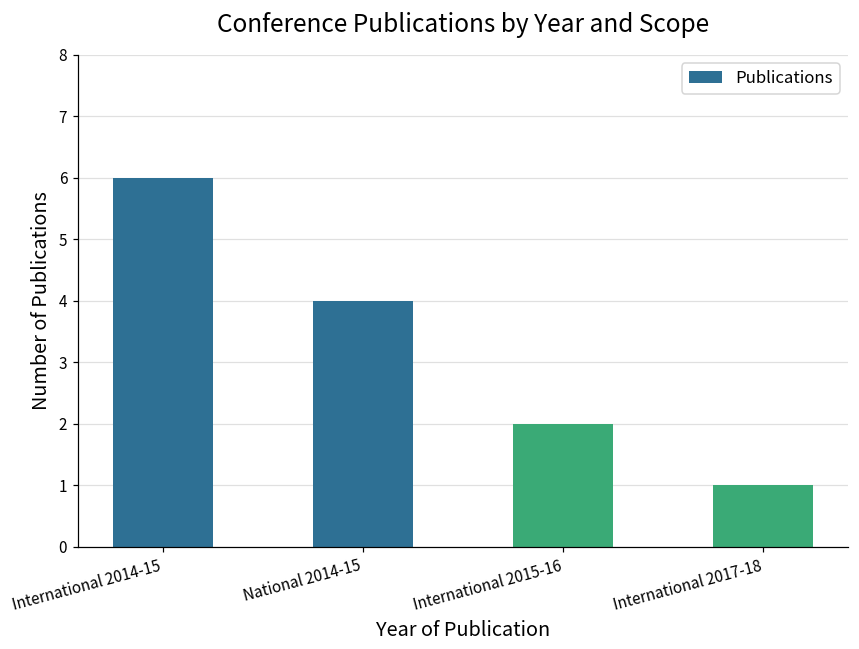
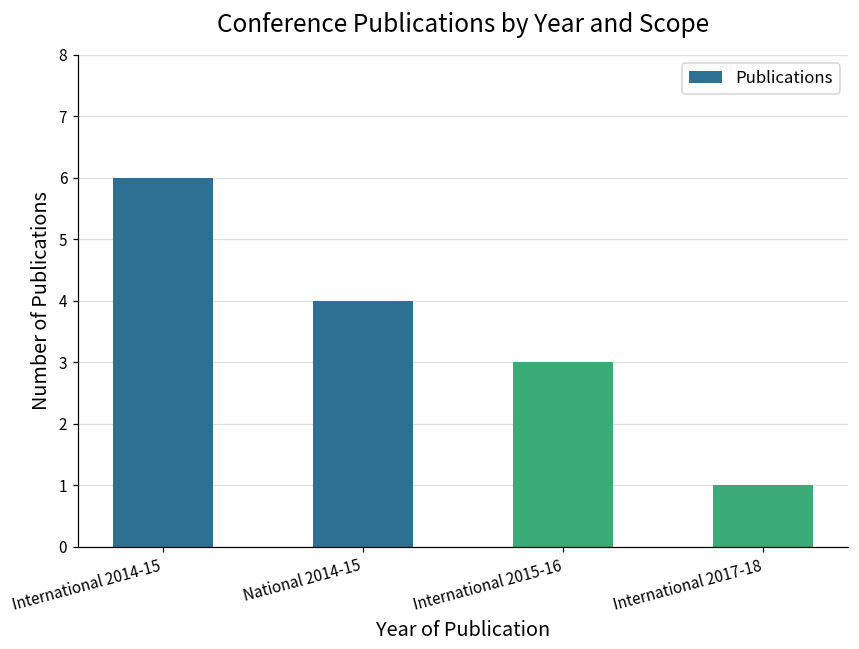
International 2015-16: 2 -> 3
